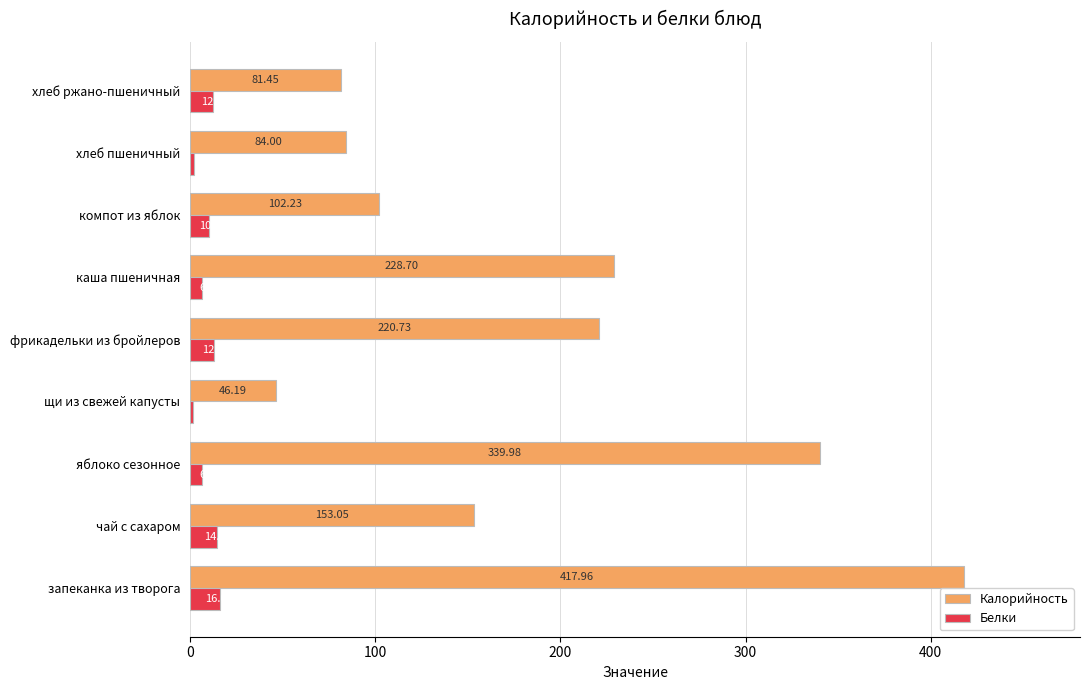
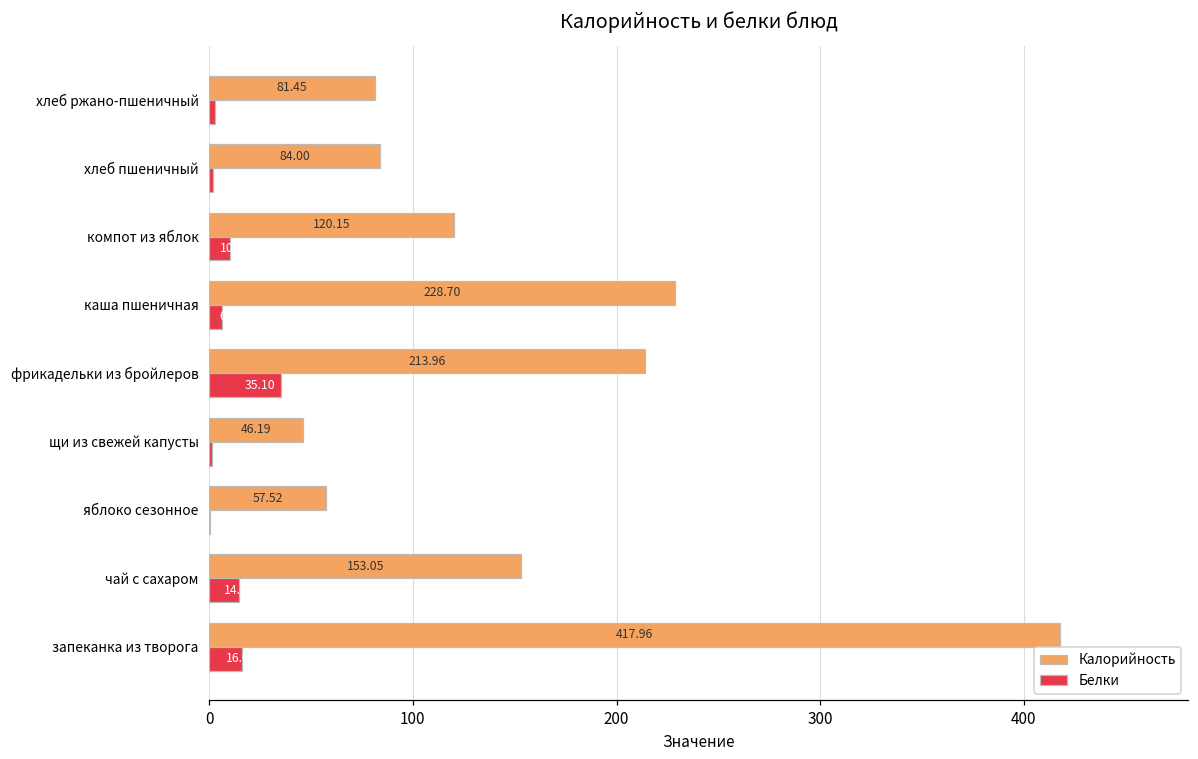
Белки, хлеб ржано-пшеничный: 12 -> 3
Калорийность, компот из яблок: 102.23 -> 120.15
Калорийность, фрикадельки из бройлеров: 220.73 -> 213.96
Белки, фрикадельки из бройлеров: 13 -> 35
Калорийность, яблоко сезонное: 339.98 -> 57.52
Белки, яблоко сезонное: 7 -> 1
